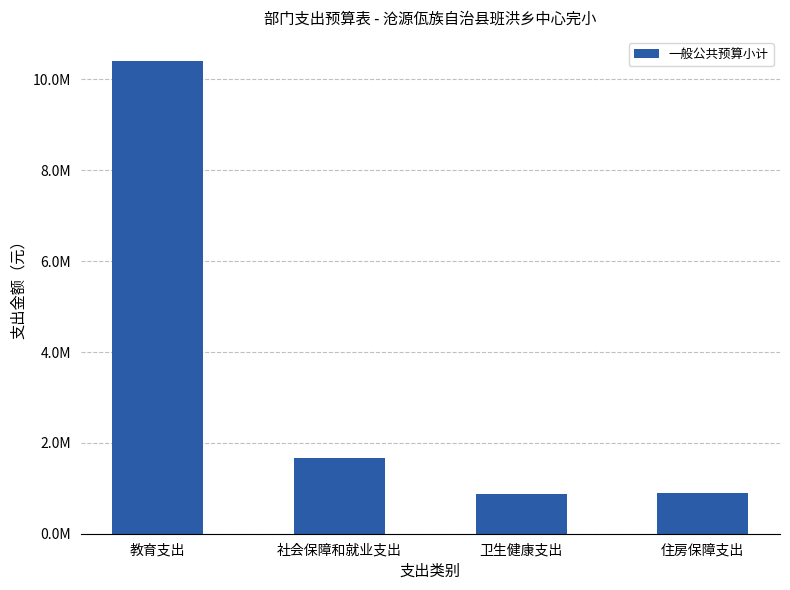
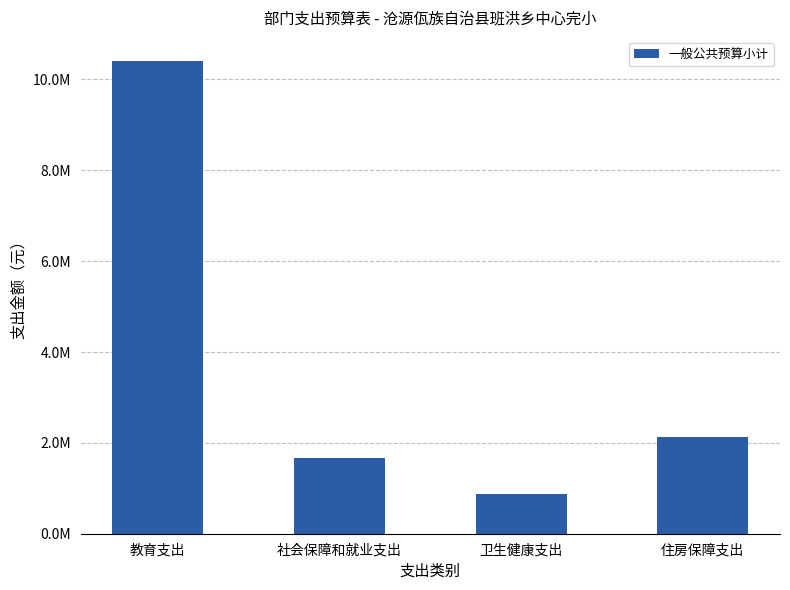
住房保障支出: 900000 -> 2100000
